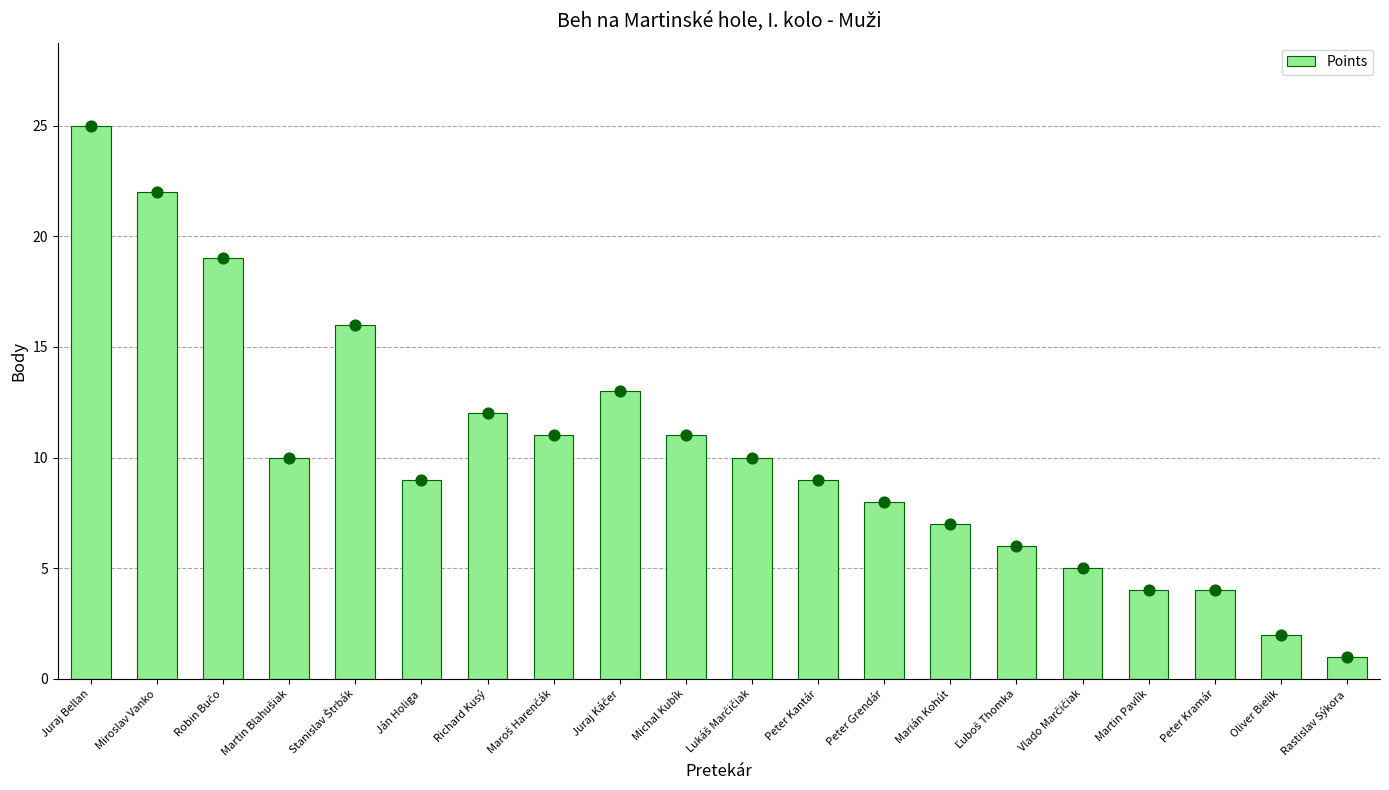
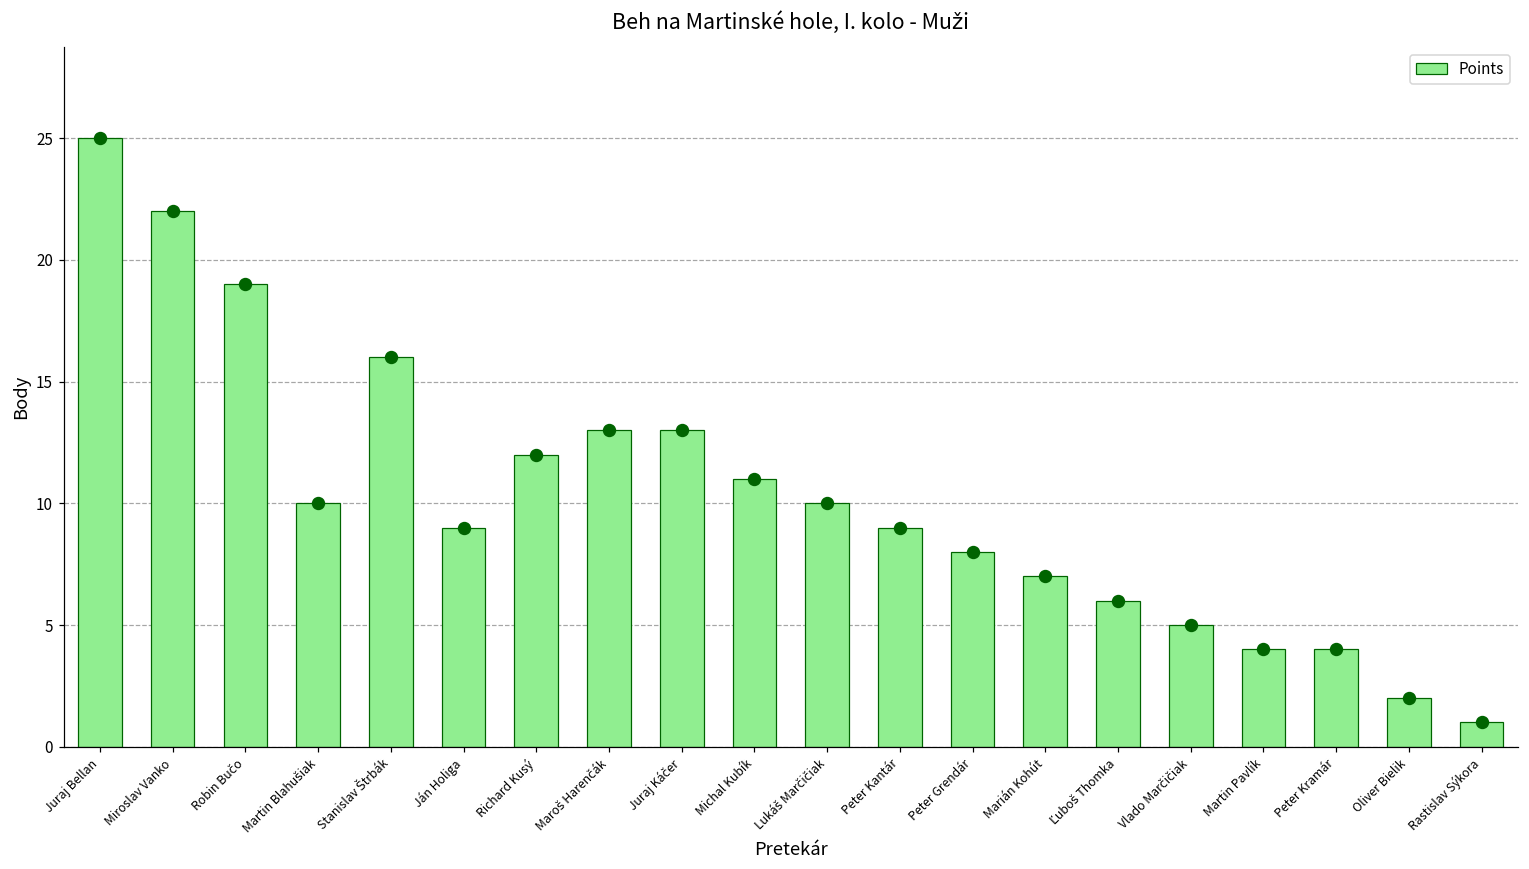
Maroš Harenčák: 11 -> 13
